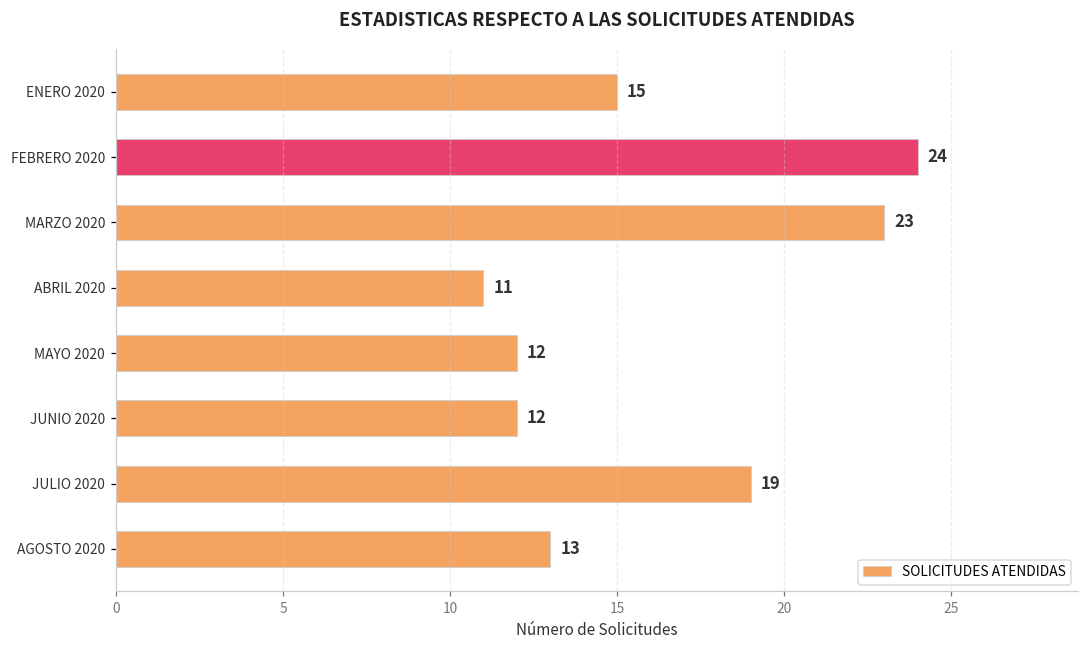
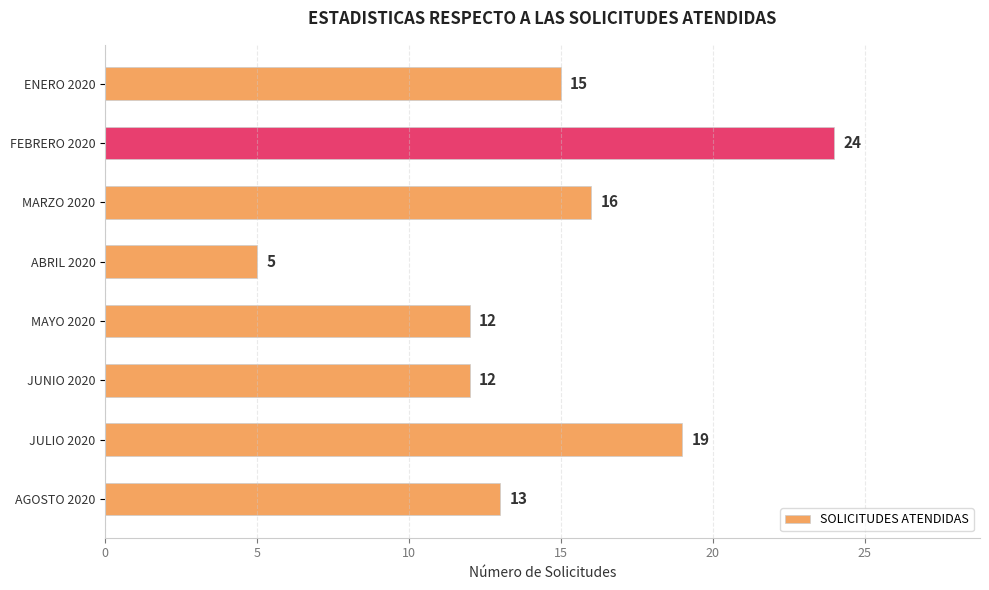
MARZO 2020: 23 -> 16
ABRIL 2020: 11 -> 5
